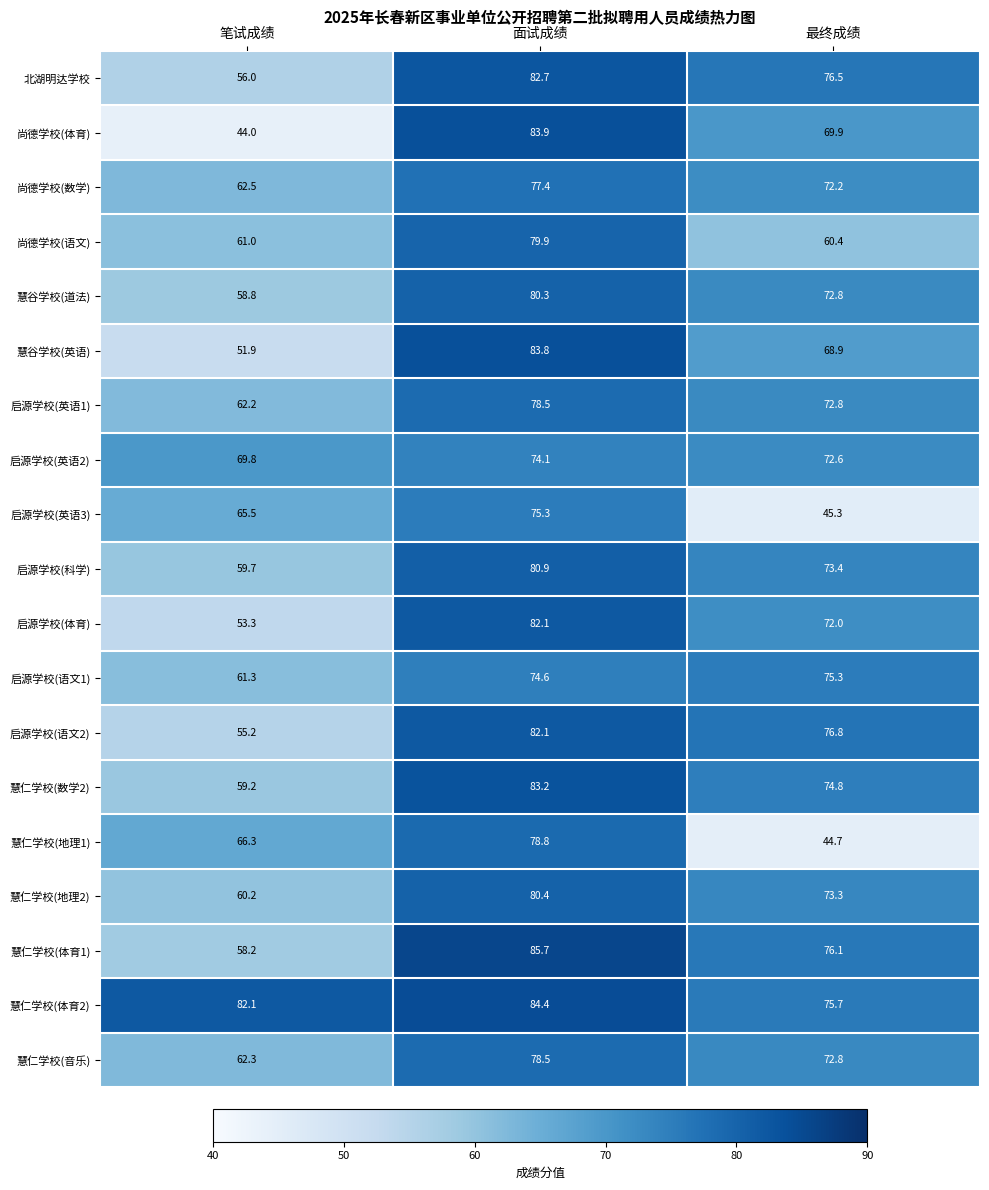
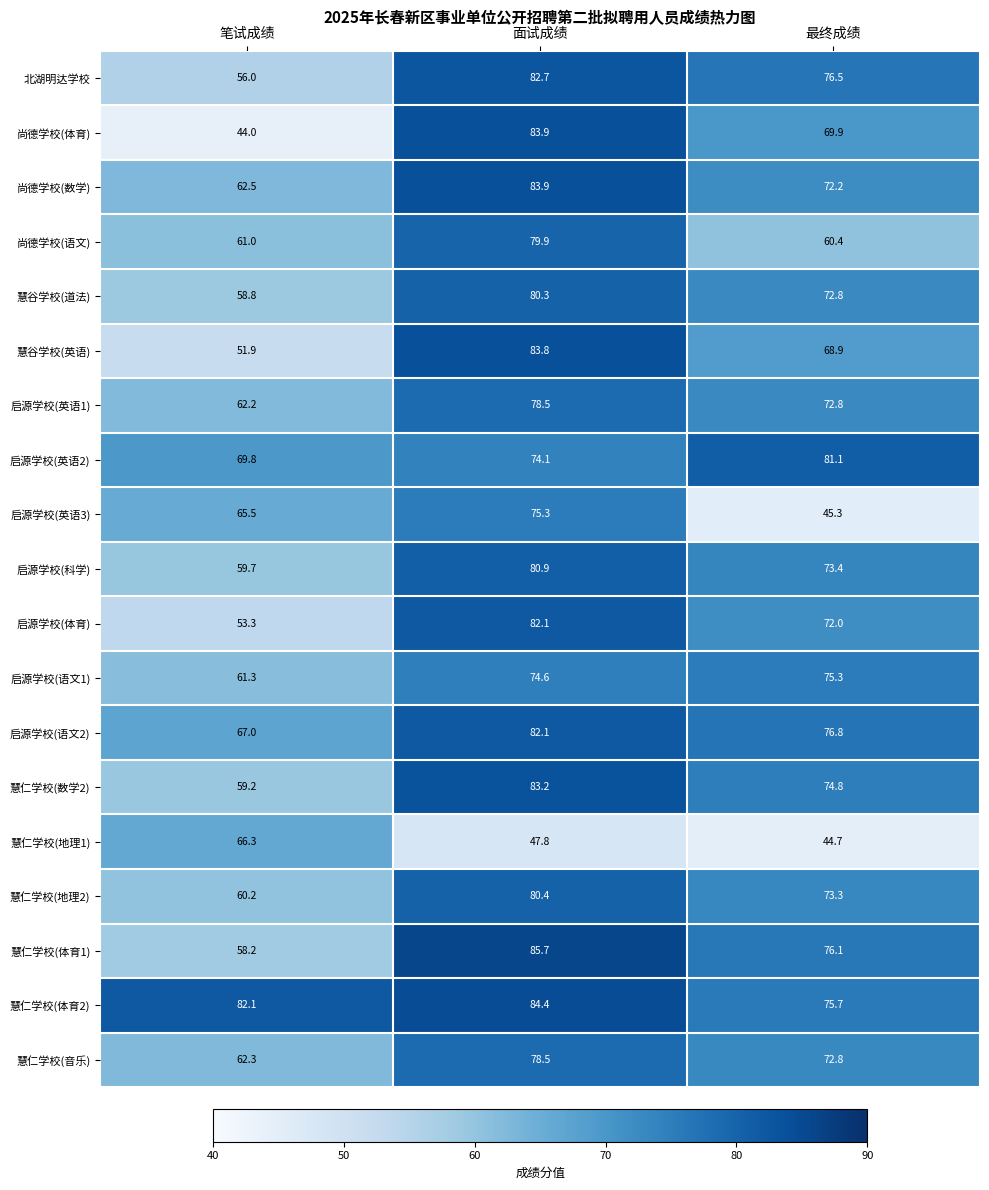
尚德学校(数学), 面试成绩: 77.4 -> 83.9
启源学校(英语2), 最终成绩: 72.6 -> 81.1
启源学校(语文2), 笔试成绩: 55.2 -> 67.0
慧仁学校(地理1), 面试成绩: 78.8 -> 47.8
